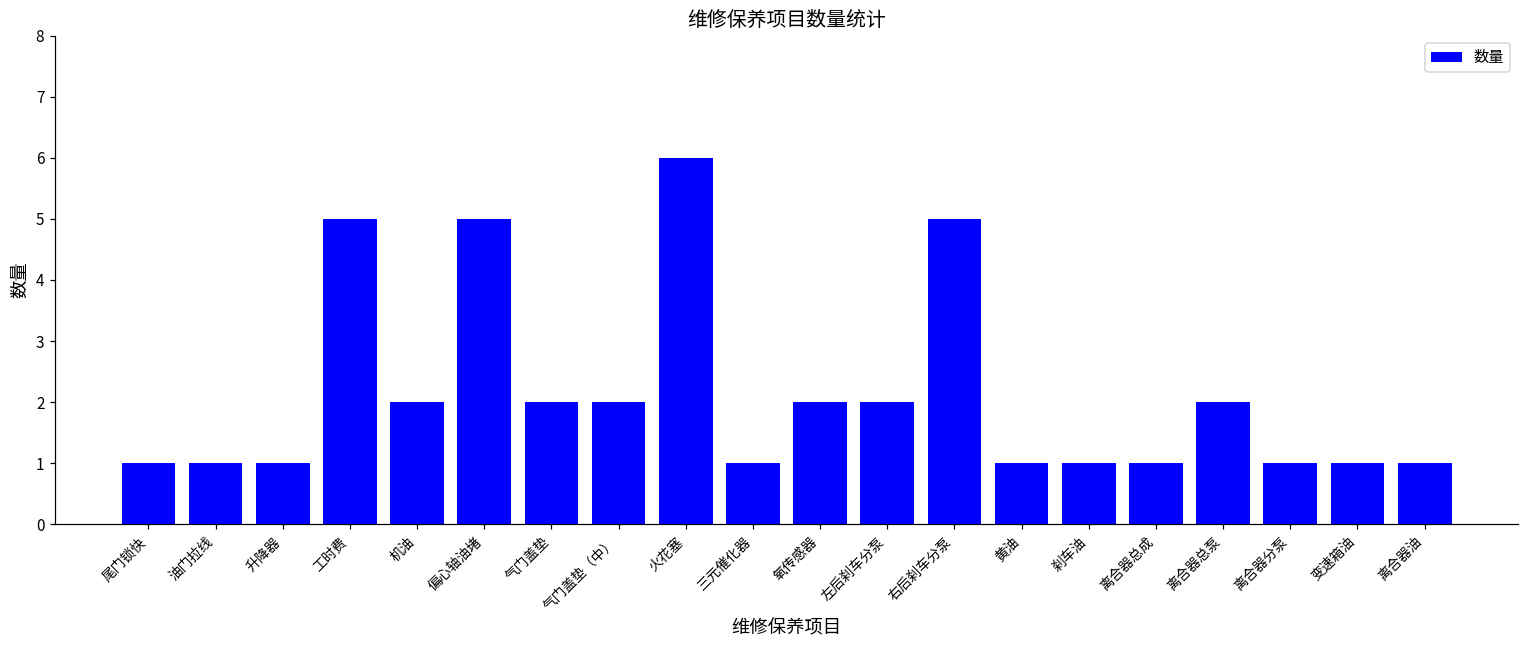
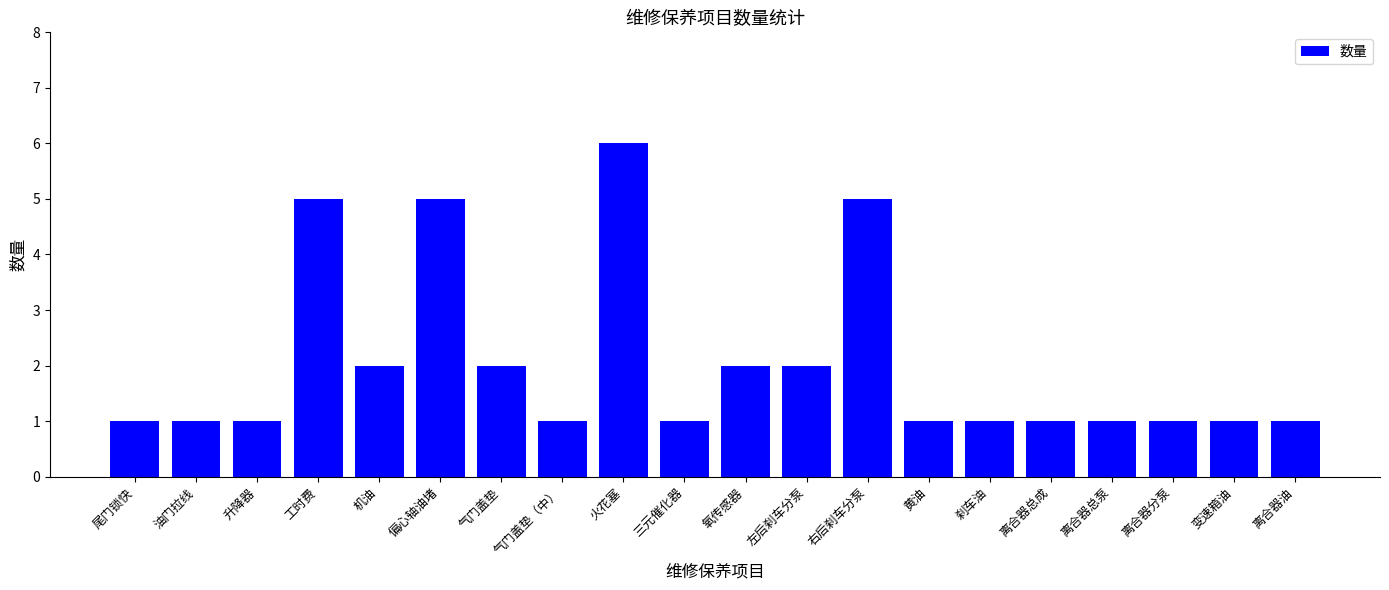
气门盖垫（中）: 2 -> 1
离合器总泵: 2 -> 1
